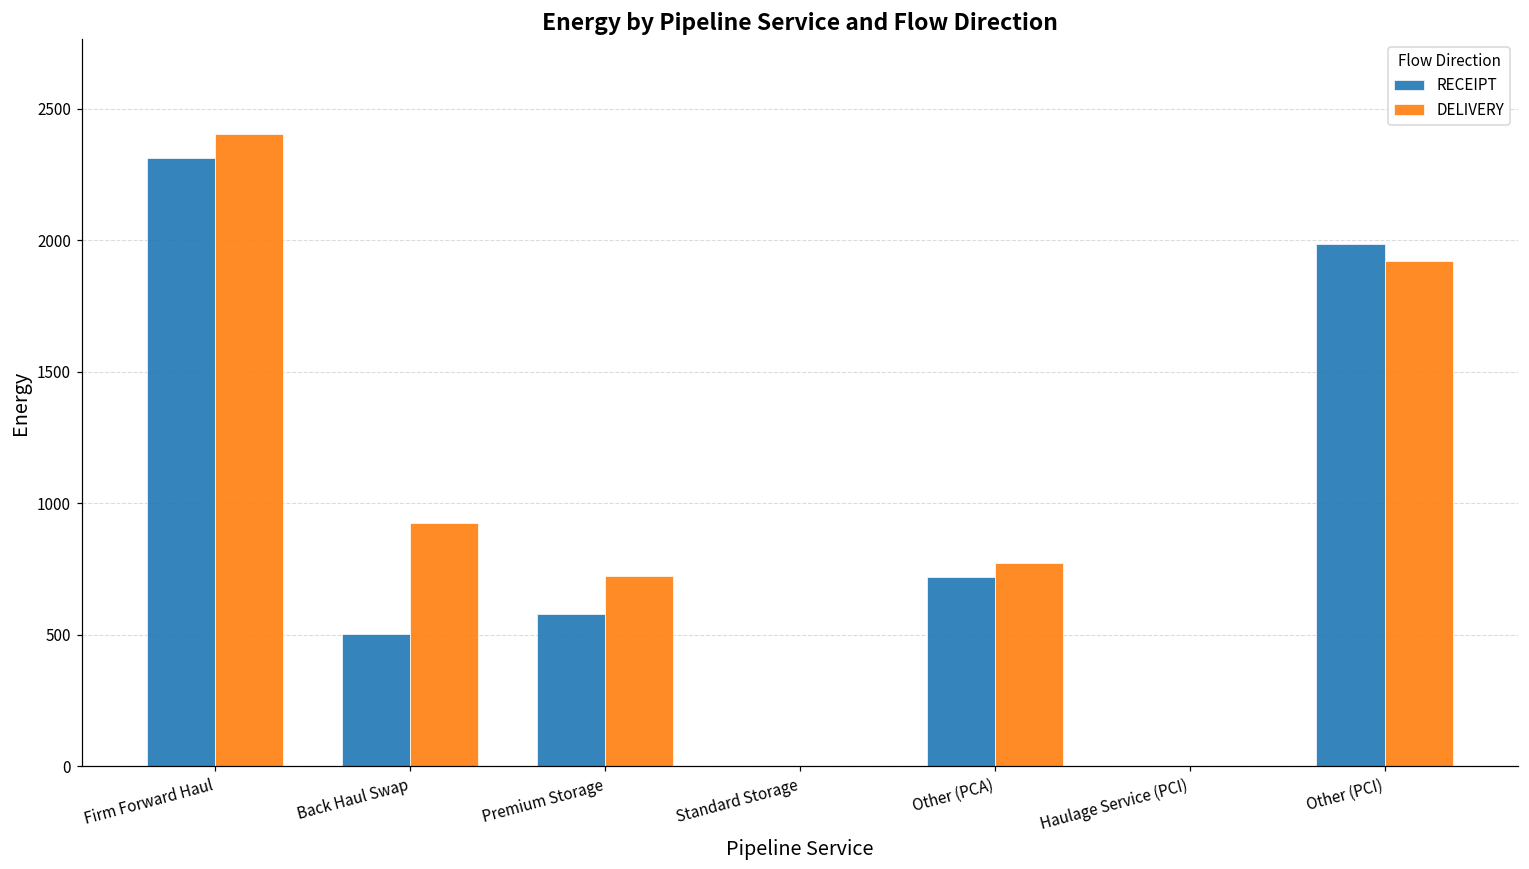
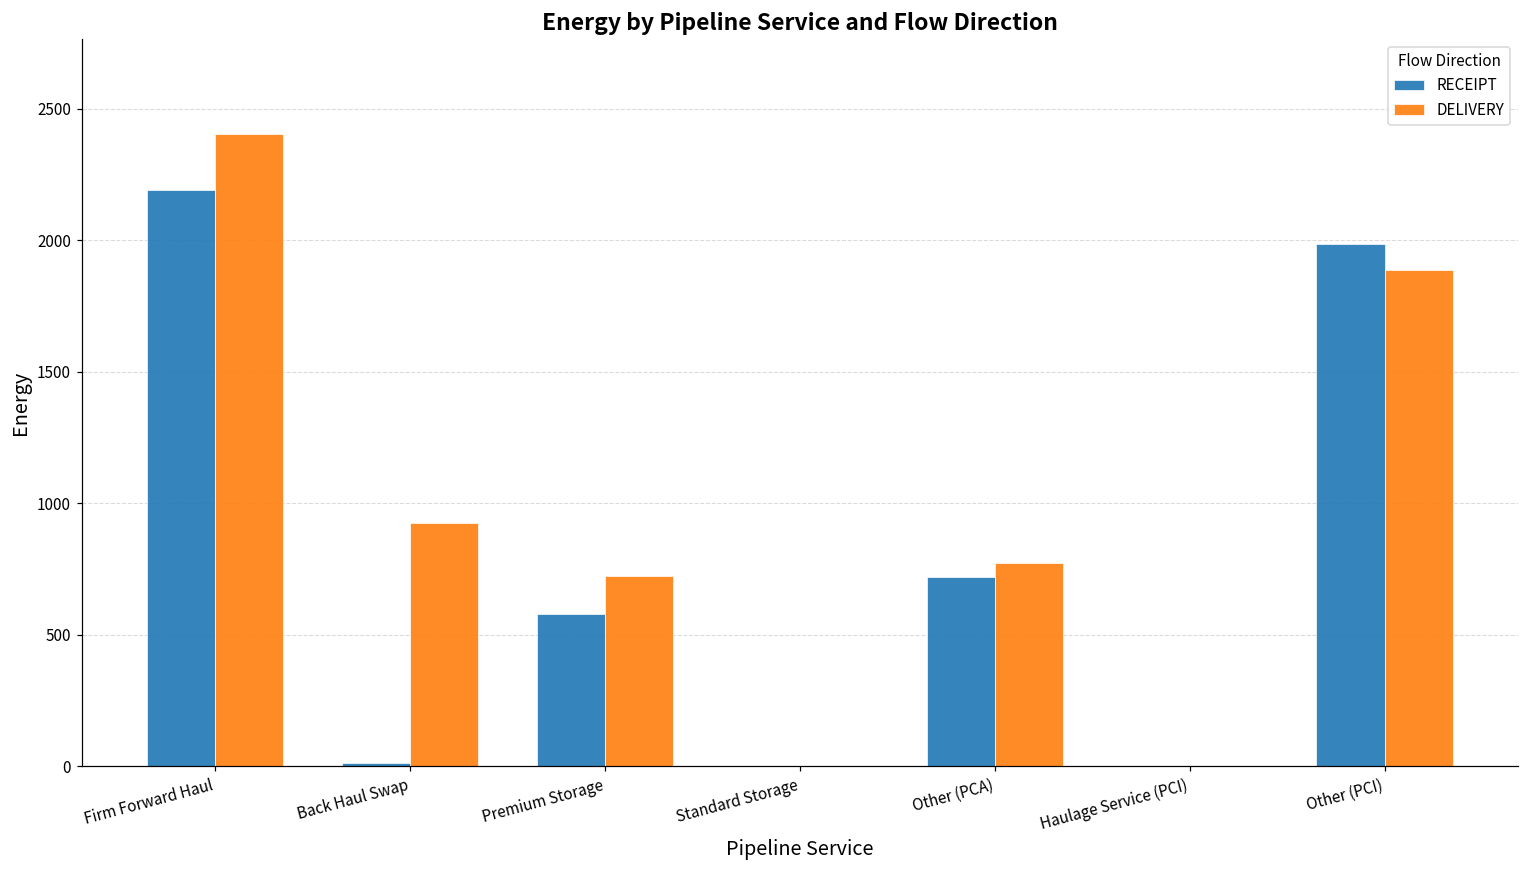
RECEIPT, Firm Forward Haul: 2310 -> 2190
RECEIPT, Back Haul Swap: 510 -> 10
DELIVERY, Other (PCI): 1920 -> 1890
